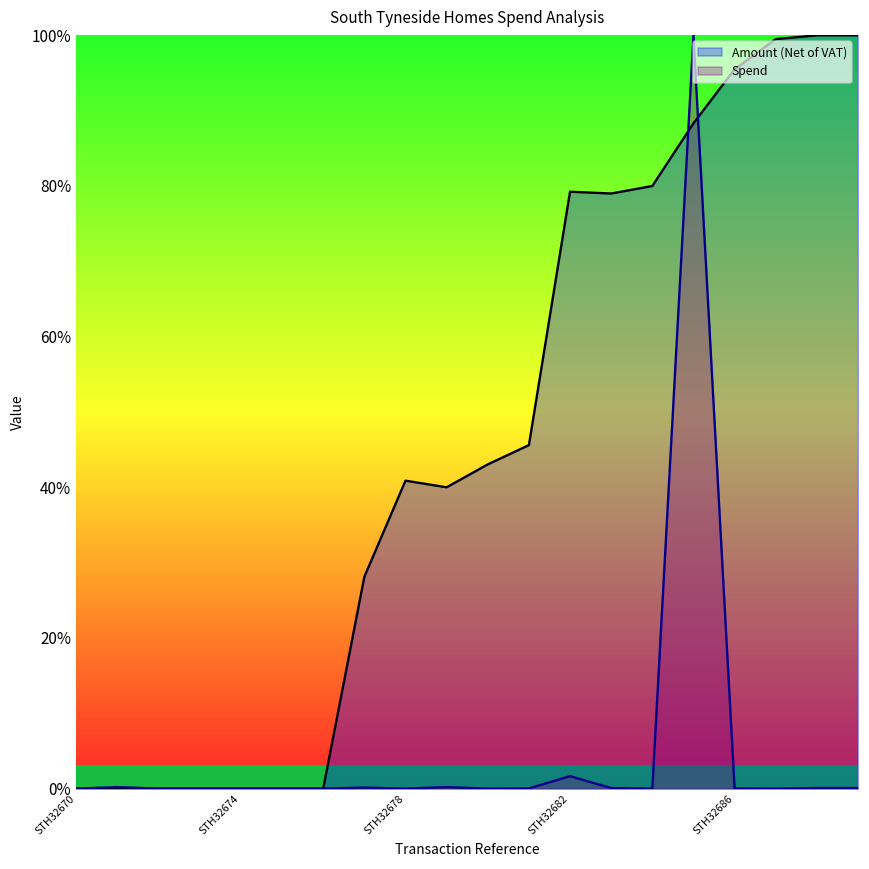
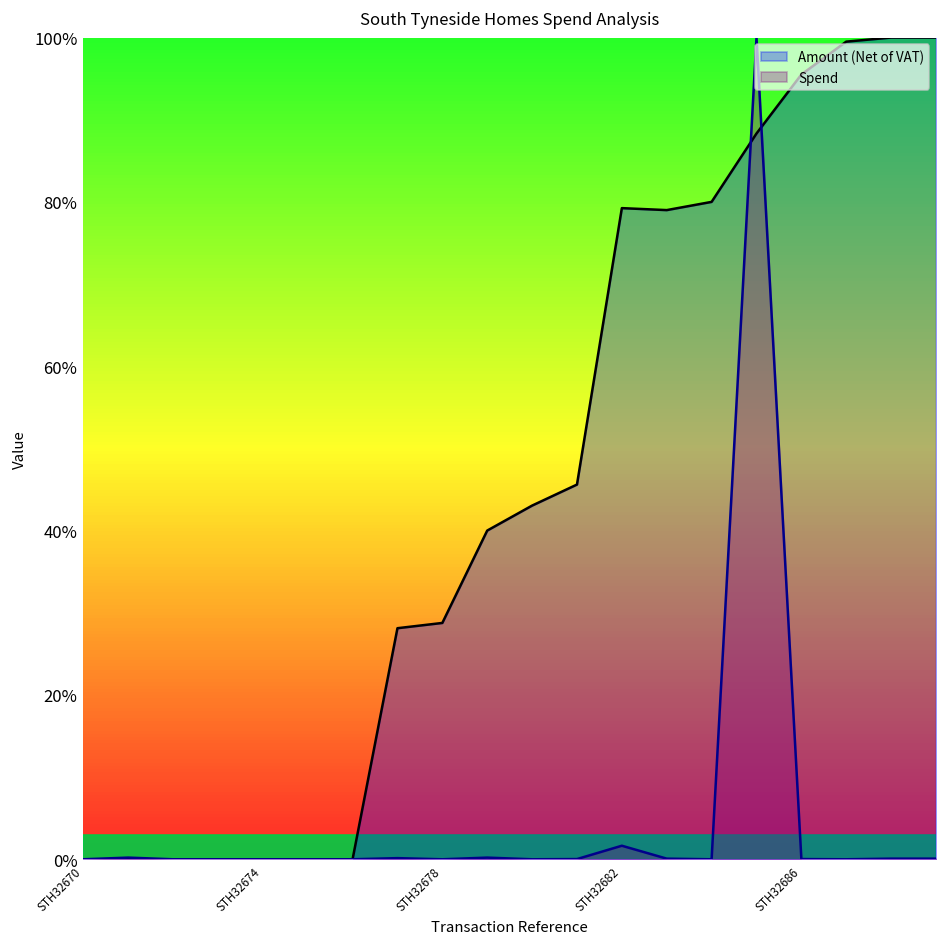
Amount (Net of VAT), STH32678: 41% -> 29%
